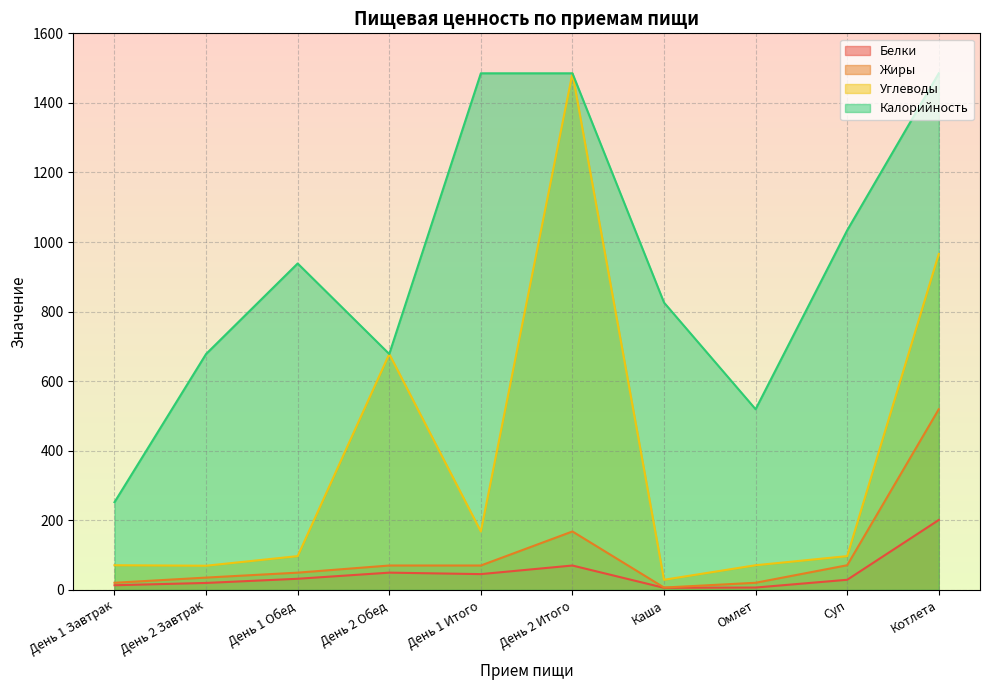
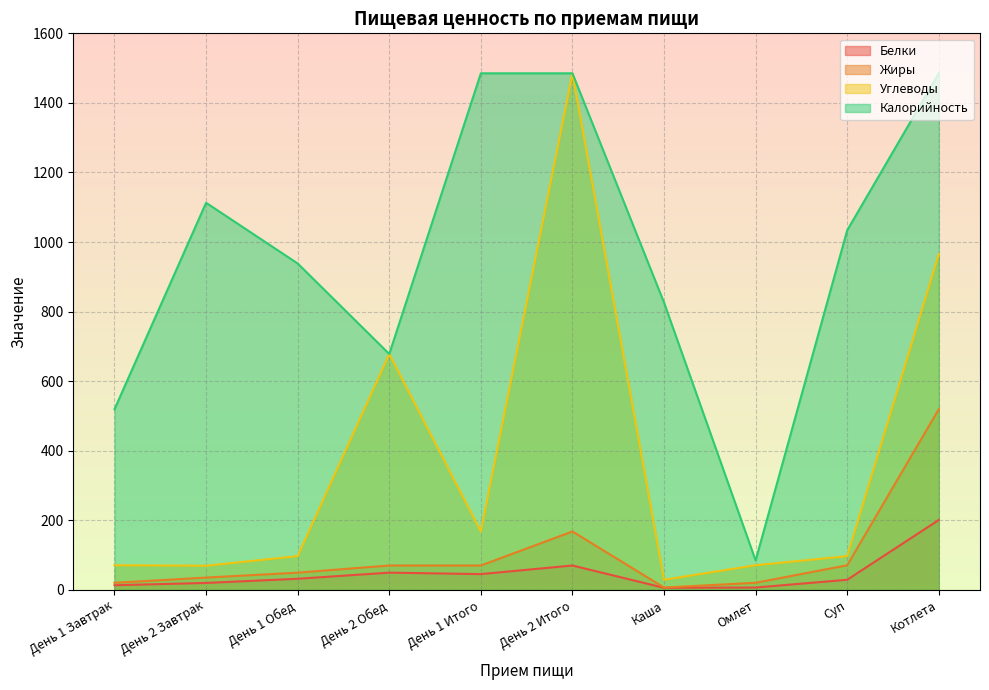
Калорийность, День 1 Завтрак: 250 -> 520
Калорийность, День 2 Завтрак: 680 -> 1110
Калорийность, Омлет: 520 -> 80
